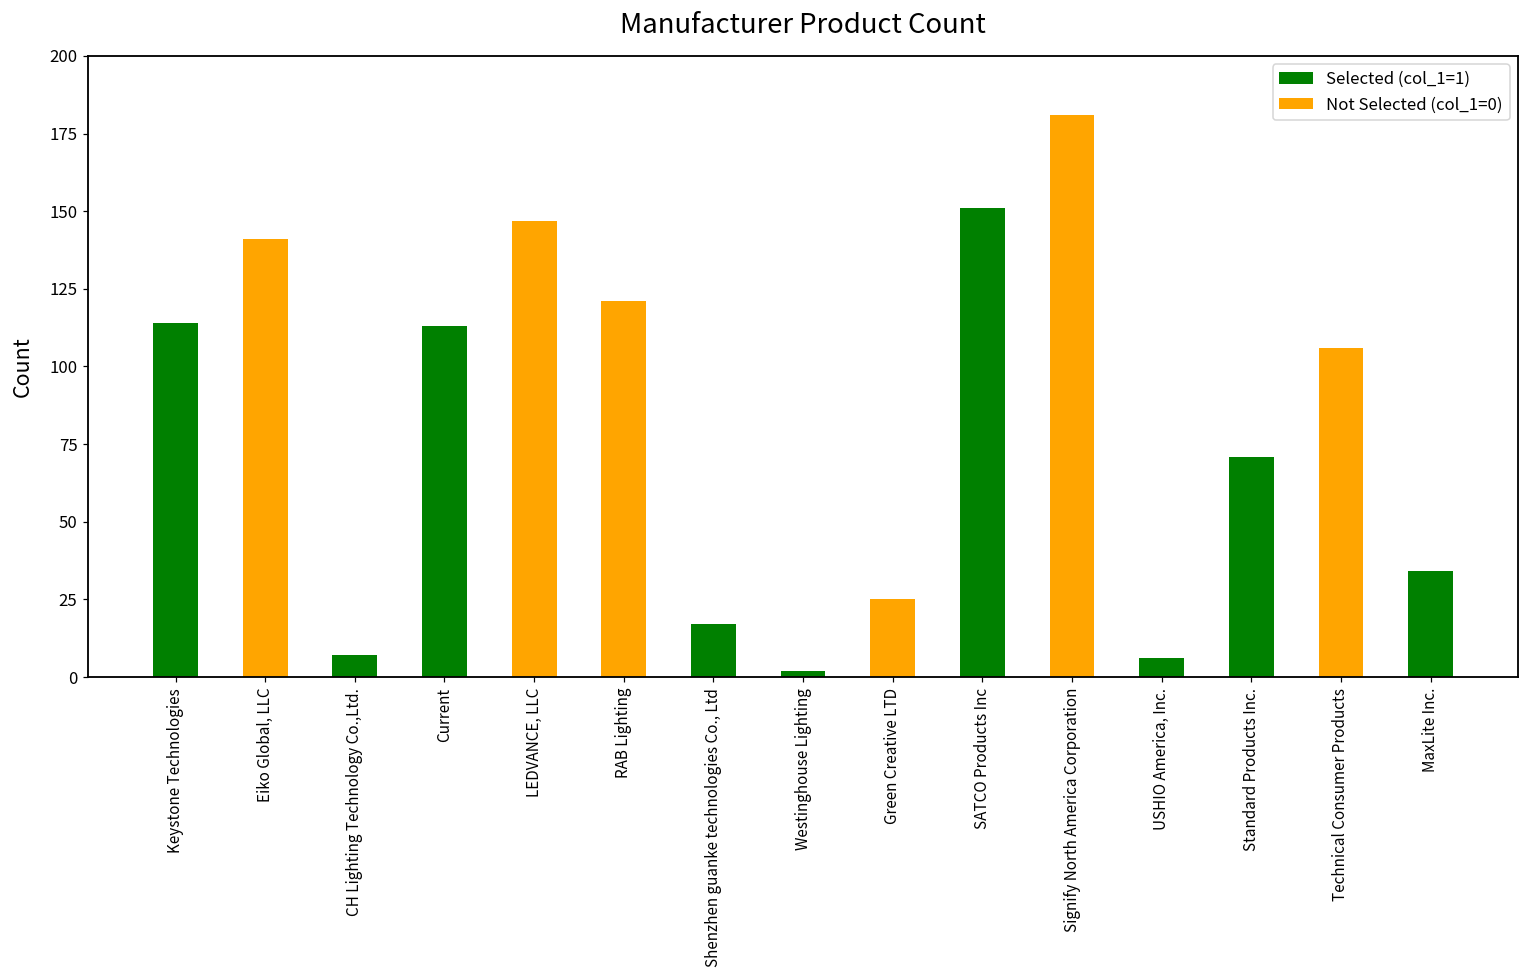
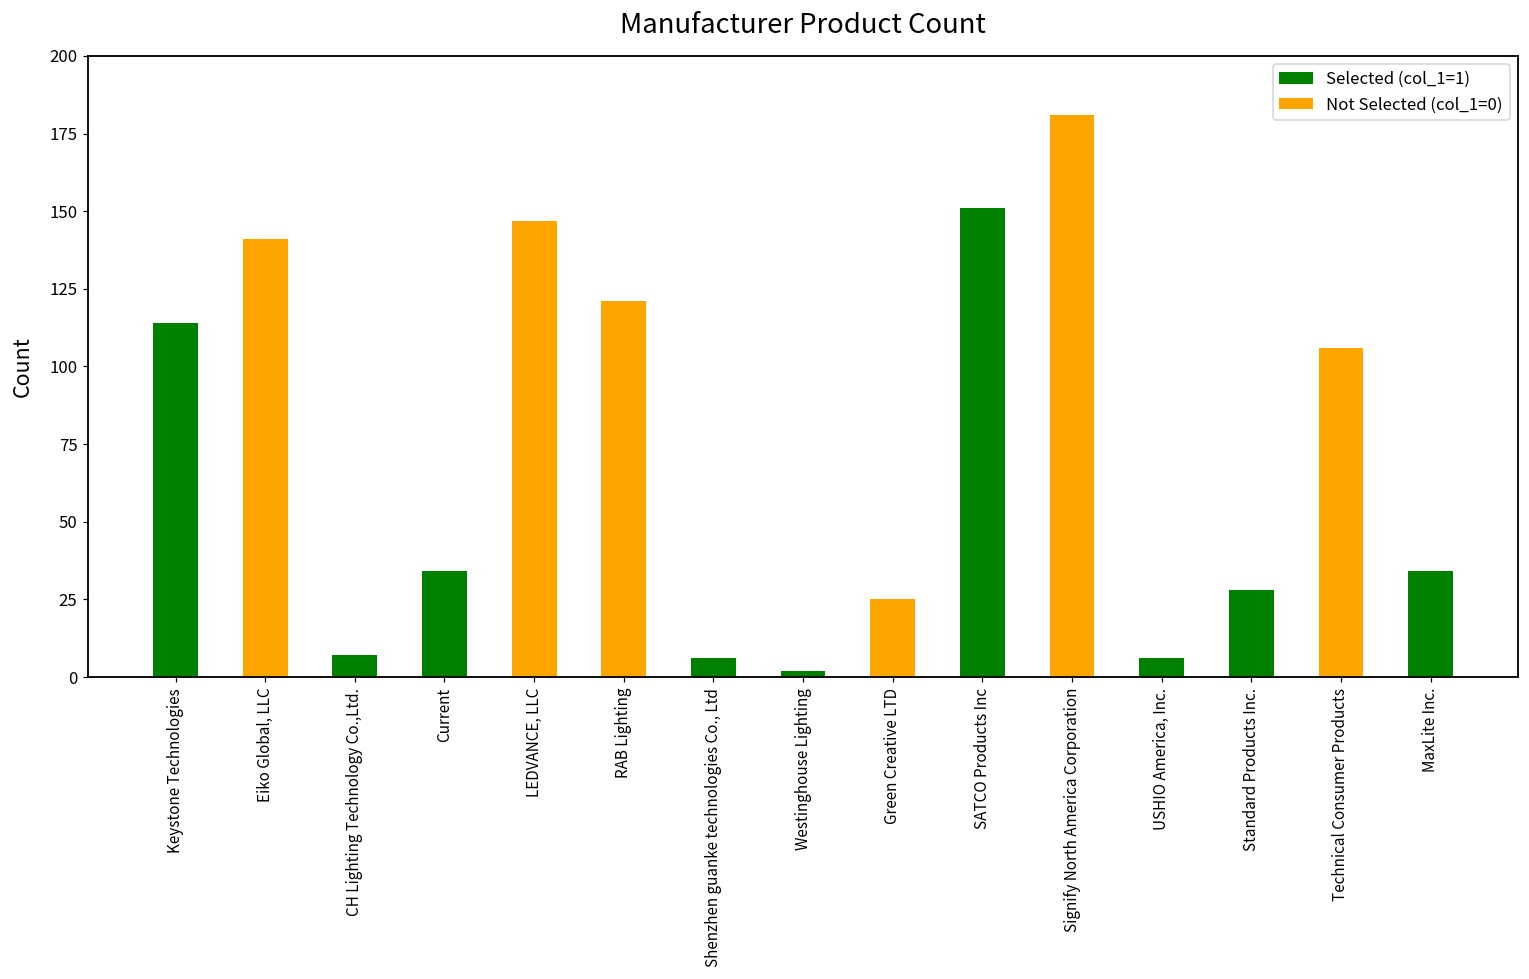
Current: 113 -> 34
Shenzhen guanke technologies Co., Ltd: 17 -> 6
Standard Products Inc.: 71 -> 28
